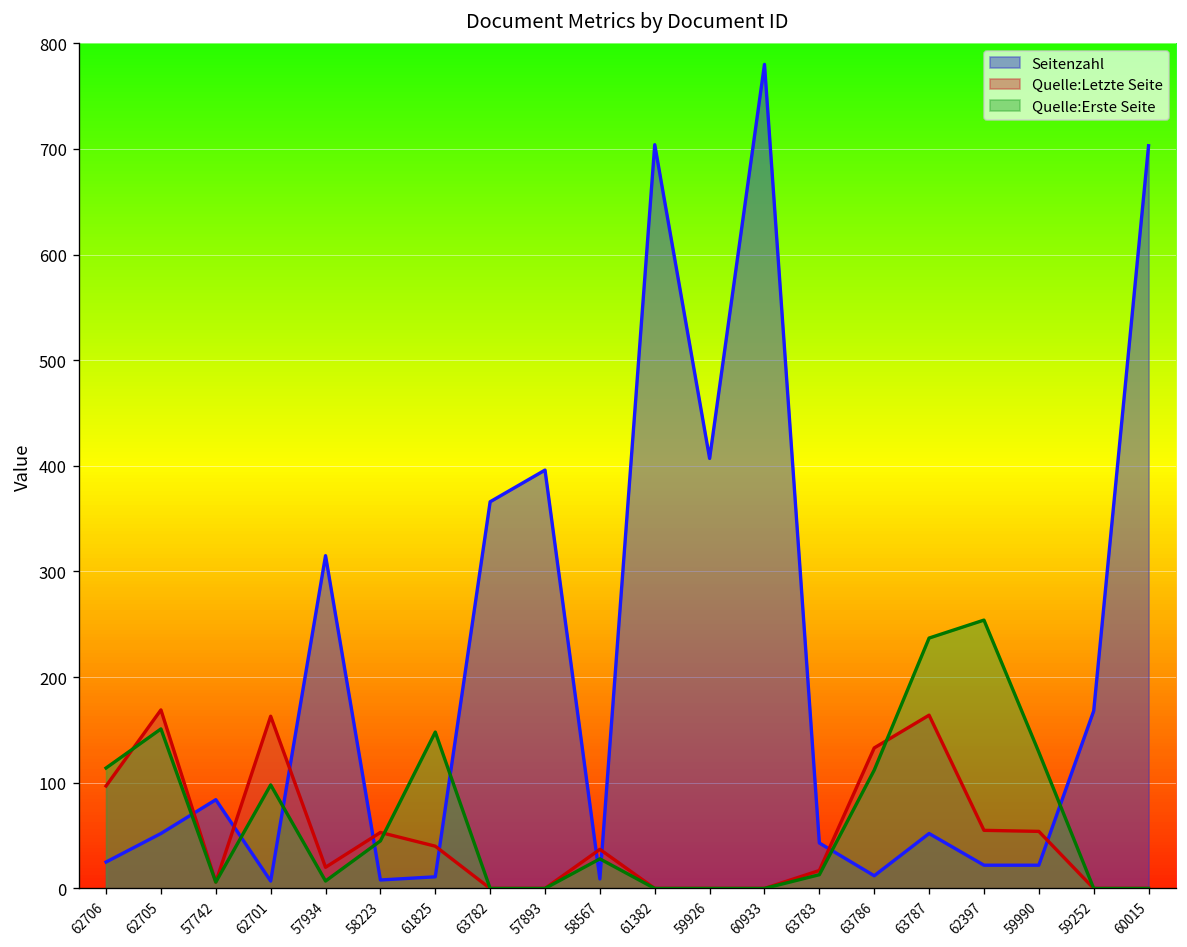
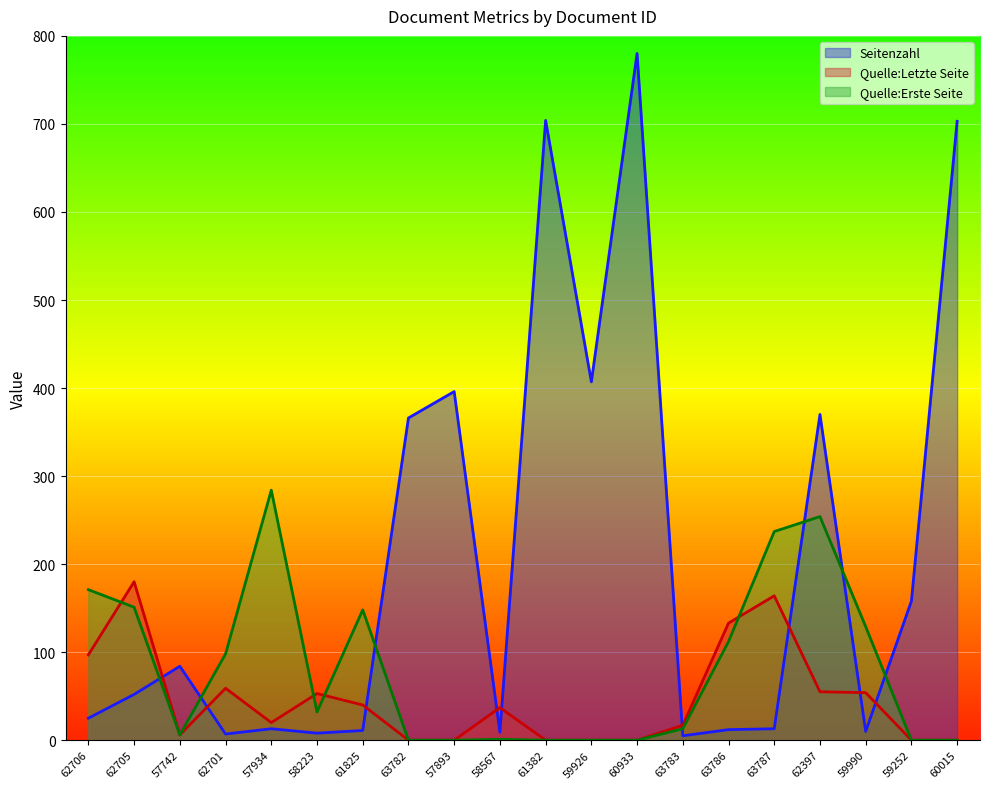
Quelle:Erste Seite, 62706: 110 -> 170
Quelle:Letzte Seite, 62705: 170 -> 180
Quelle:Letzte Seite, 62701: 160 -> 60
Seitenzahl, 57934: 320 -> 10
Quelle:Erste Seite, 57934: 10 -> 280
Quelle:Erste Seite, 58223: 50 -> 30
Quelle:Erste Seite, 58567: 30 -> 0
Seitenzahl, 63783: 40 -> 10
Seitenzahl, 63787: 50 -> 10
Seitenzahl, 62397: 20 -> 370
Seitenzahl, 59990: 20 -> 10
Seitenzahl, 59252: 170 -> 160
